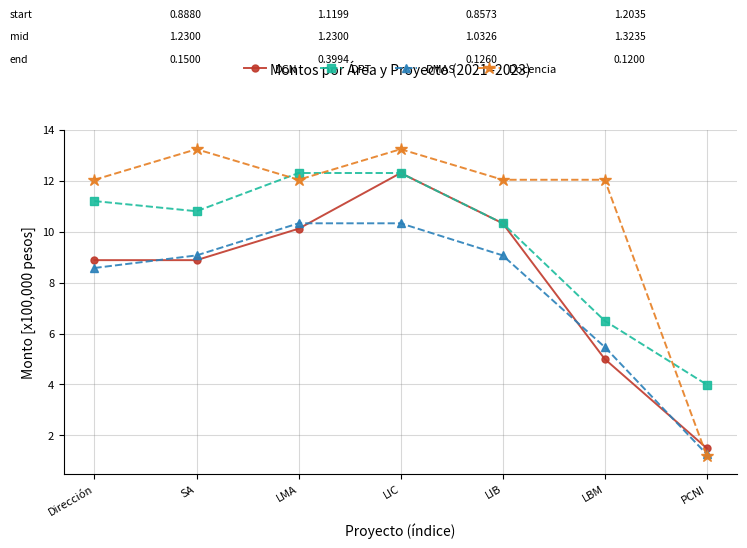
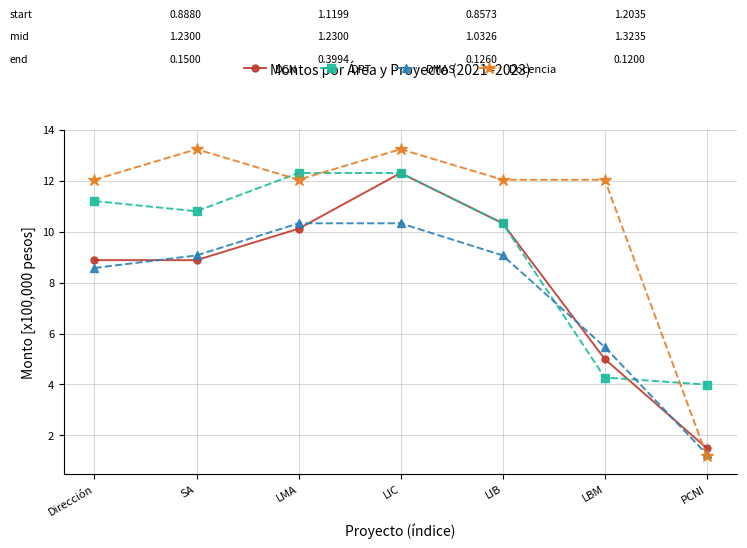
DPT, LBM: 6.5 -> 4.3
